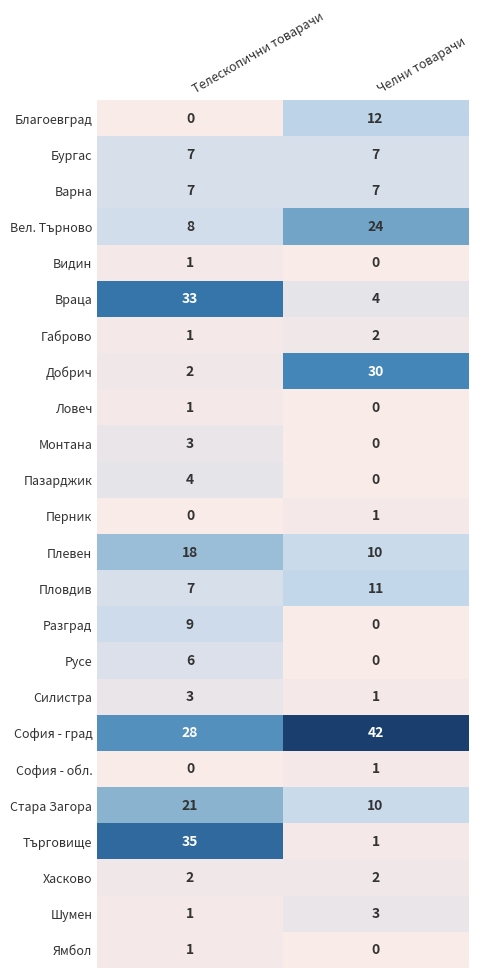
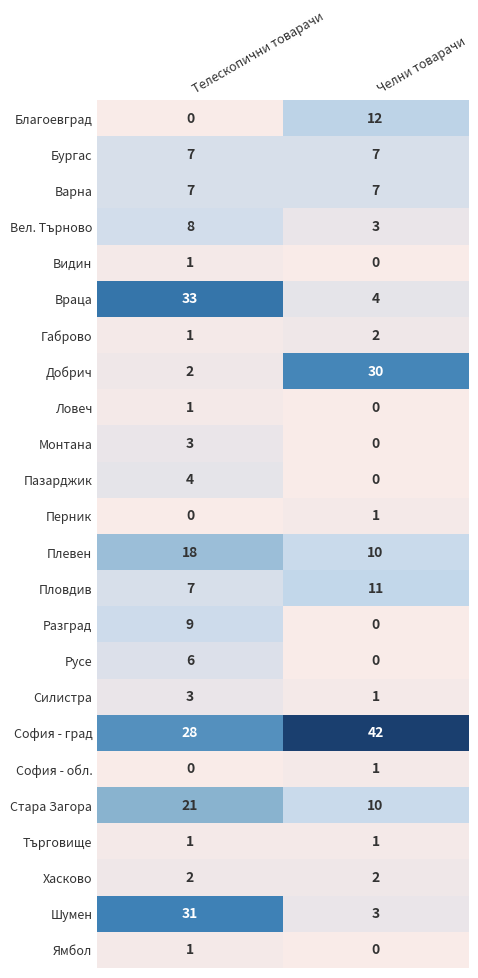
Вел. Търново, Челни товарачи: 24 -> 3
Търговище, Телескопични товарачи: 35 -> 1
Шумен, Телескопични товарачи: 1 -> 31
